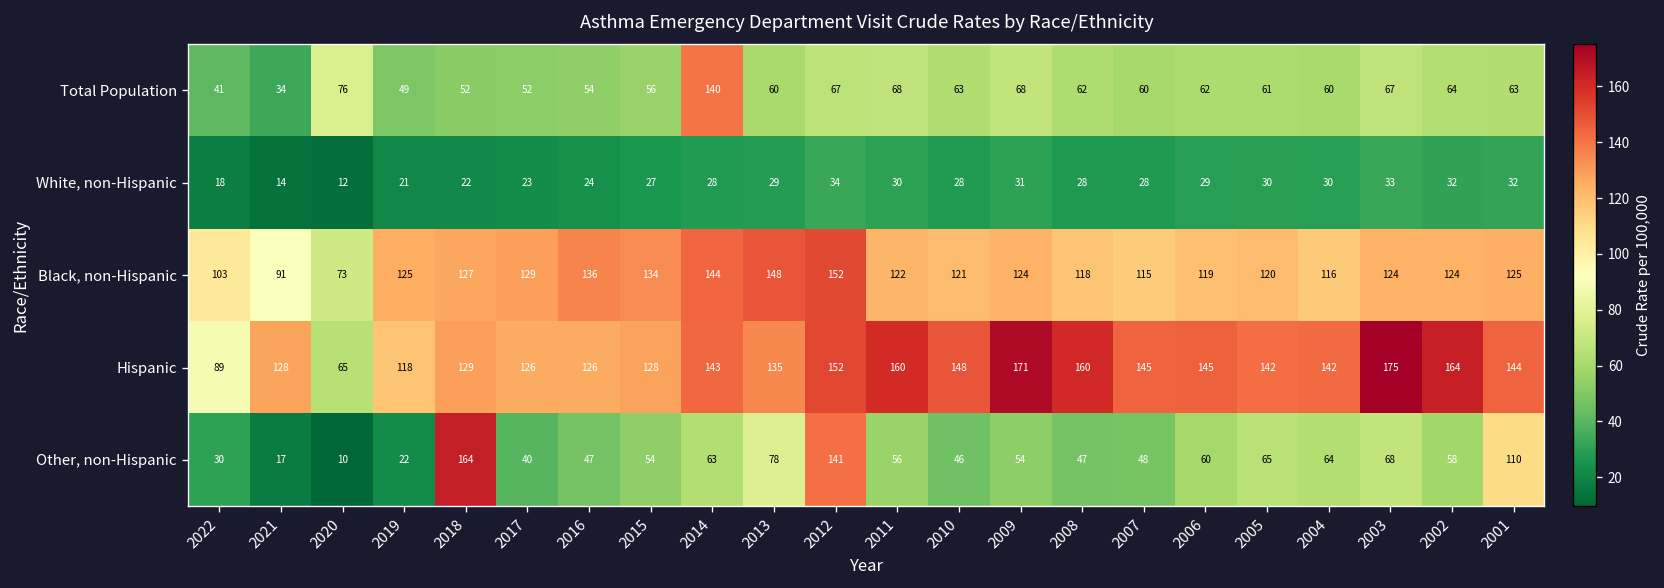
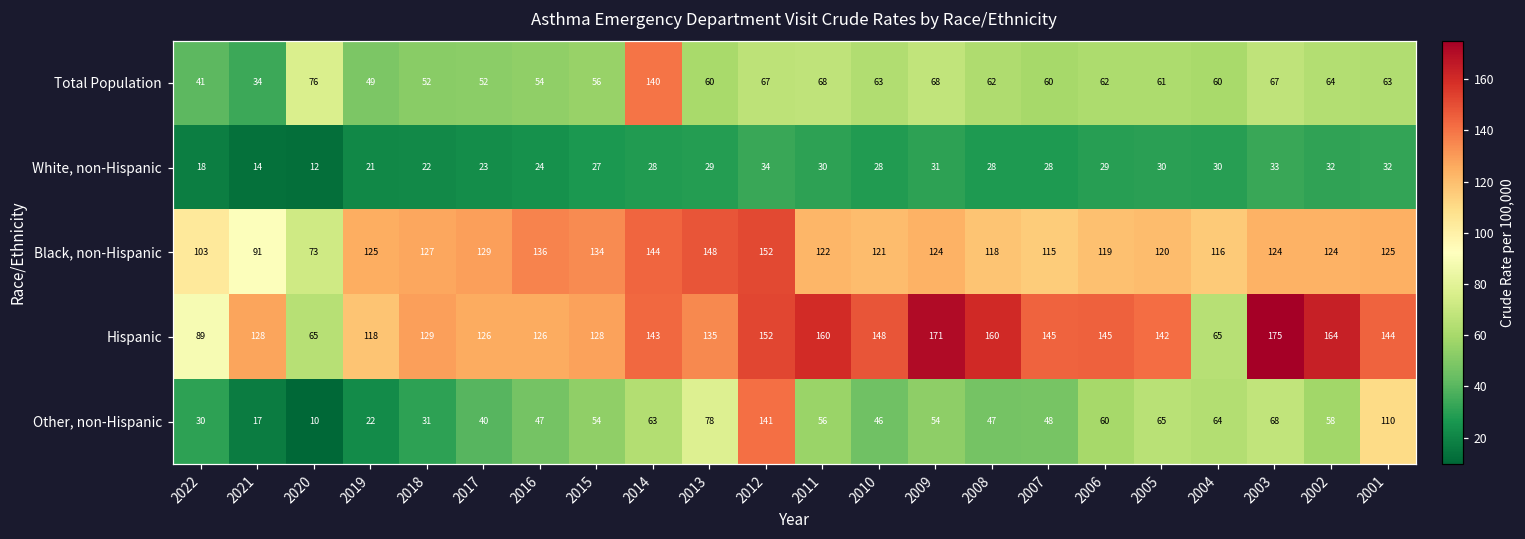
Hispanic, 2004: 142 -> 65
Other, non-Hispanic, 2018: 164 -> 31
